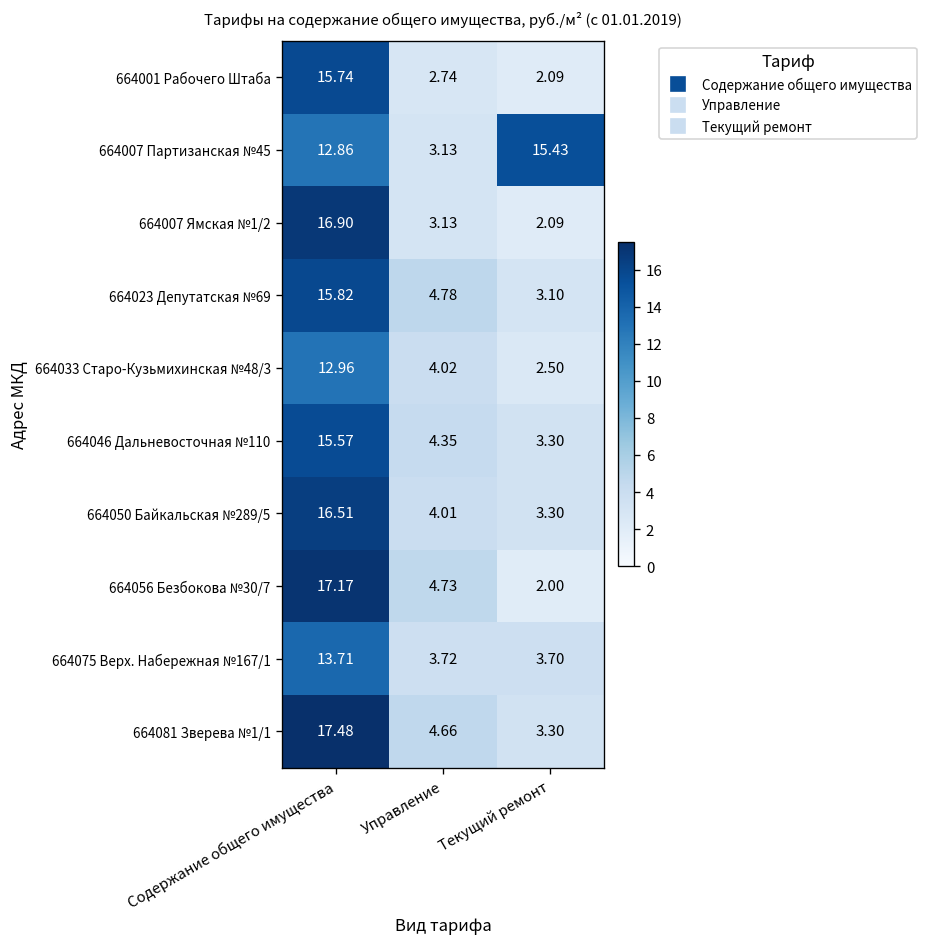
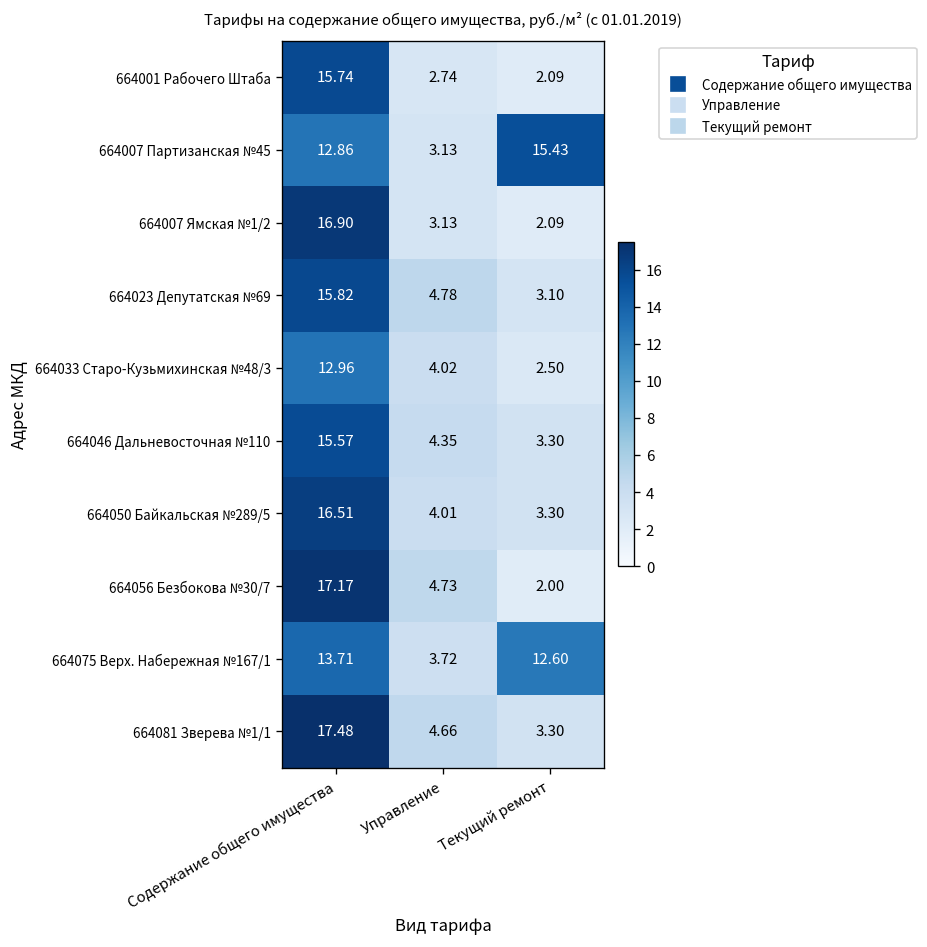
664075 Верх. Набережная №167/1, Текущий ремонт: 3.70 -> 12.60
